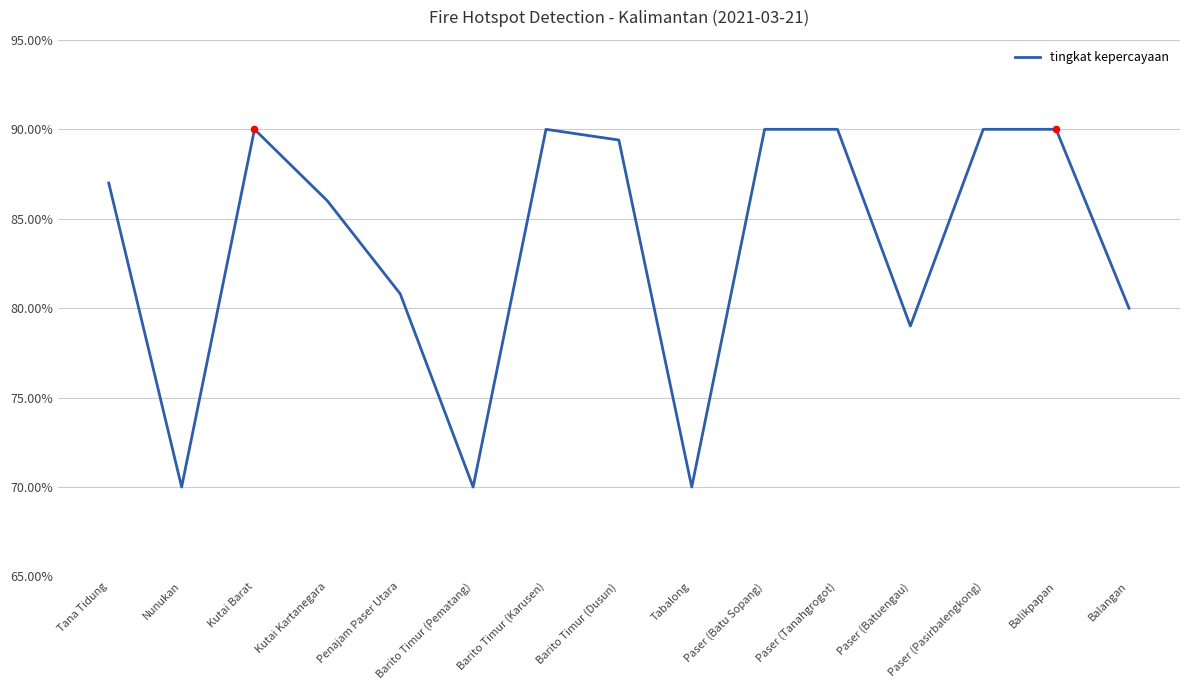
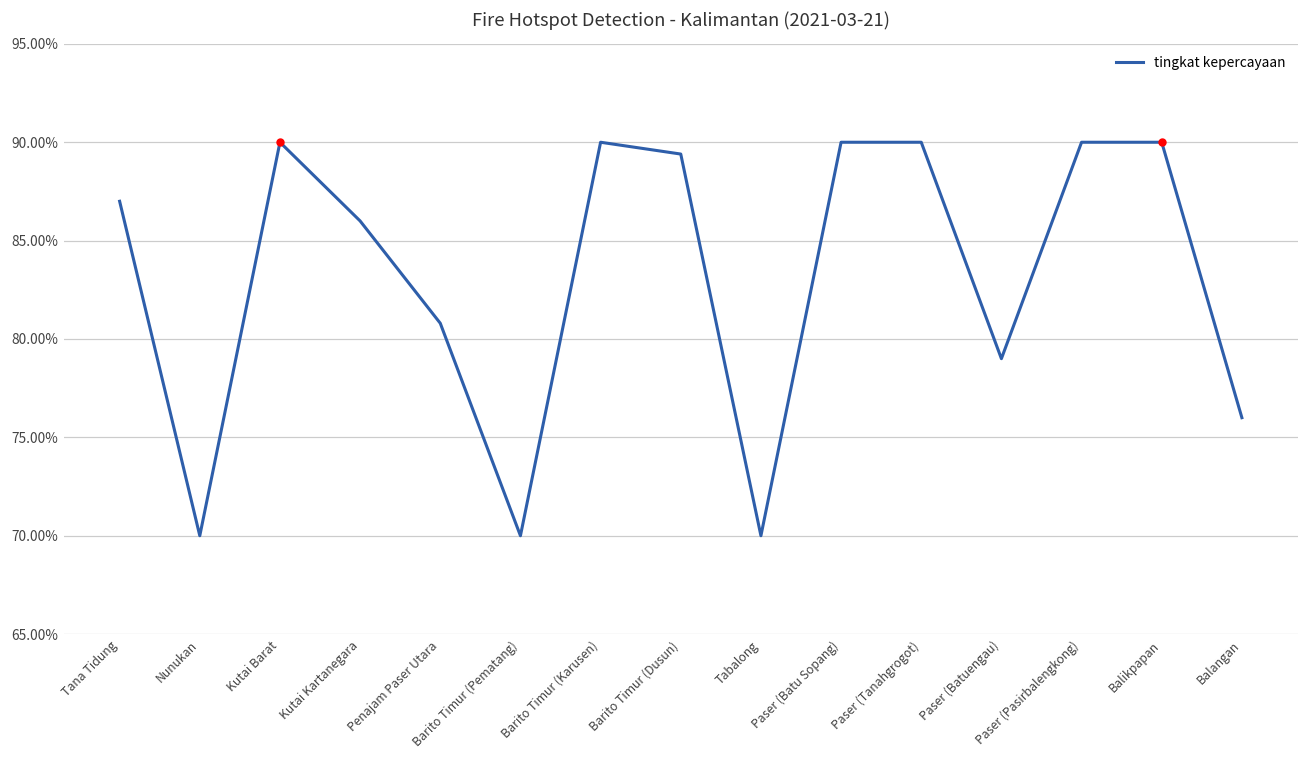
tingkat kepercayaan, Balangan: 80.0% -> 76.0%
